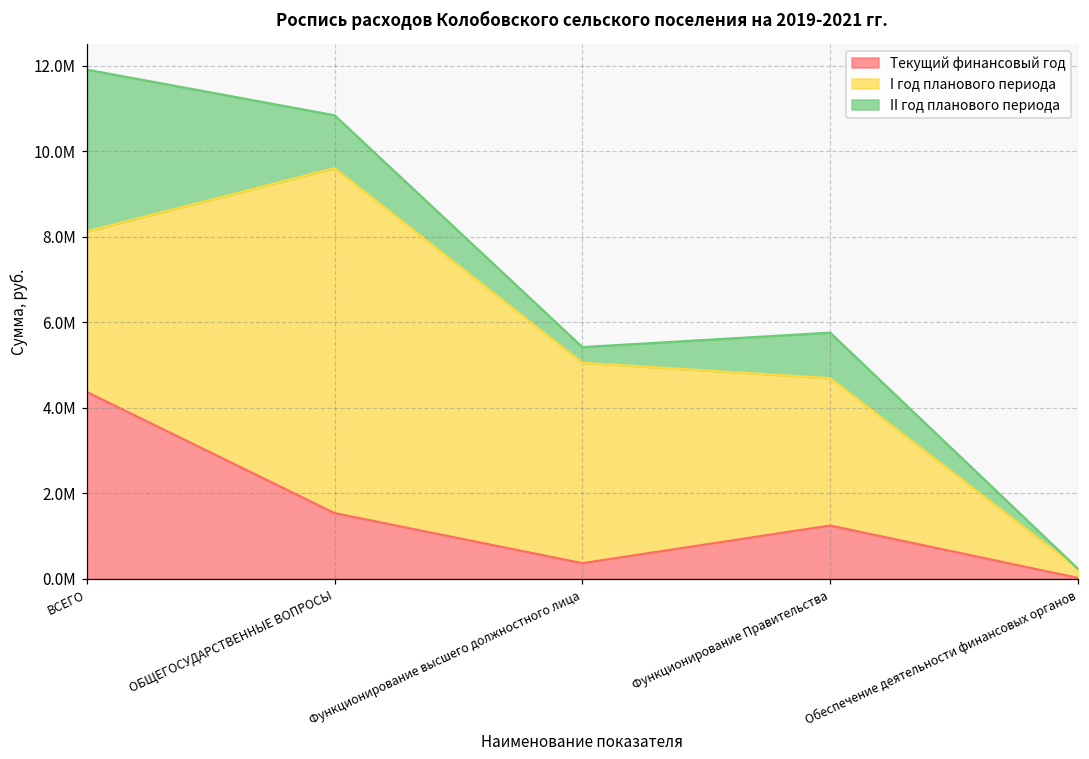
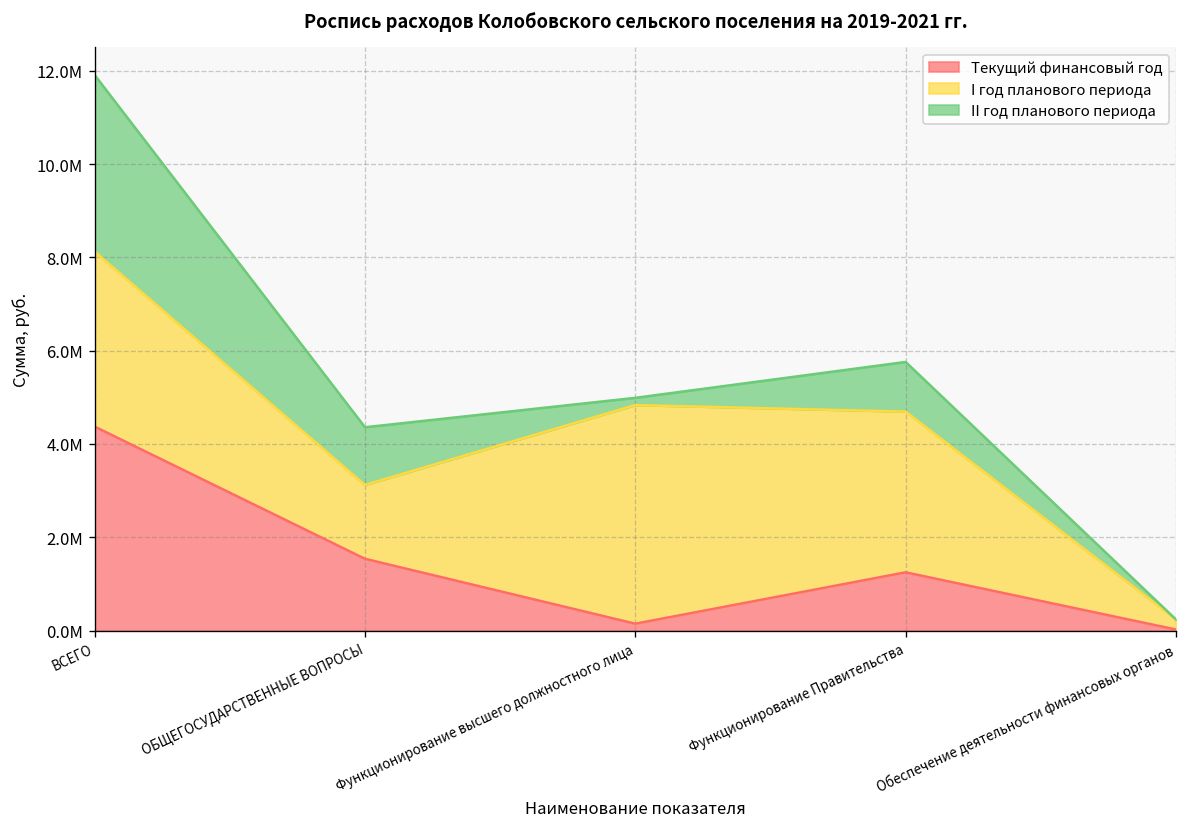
I год планового периода, ОБЩЕГОСУДАРСТВЕННЫЕ ВОПРОСЫ: 8100000 -> 1600000
Текущий финансовый год, Функционирование высшего должностного лица: 400000 -> 100000
II год планового периода, Функционирование высшего должностного лица: 400000 -> 200000
